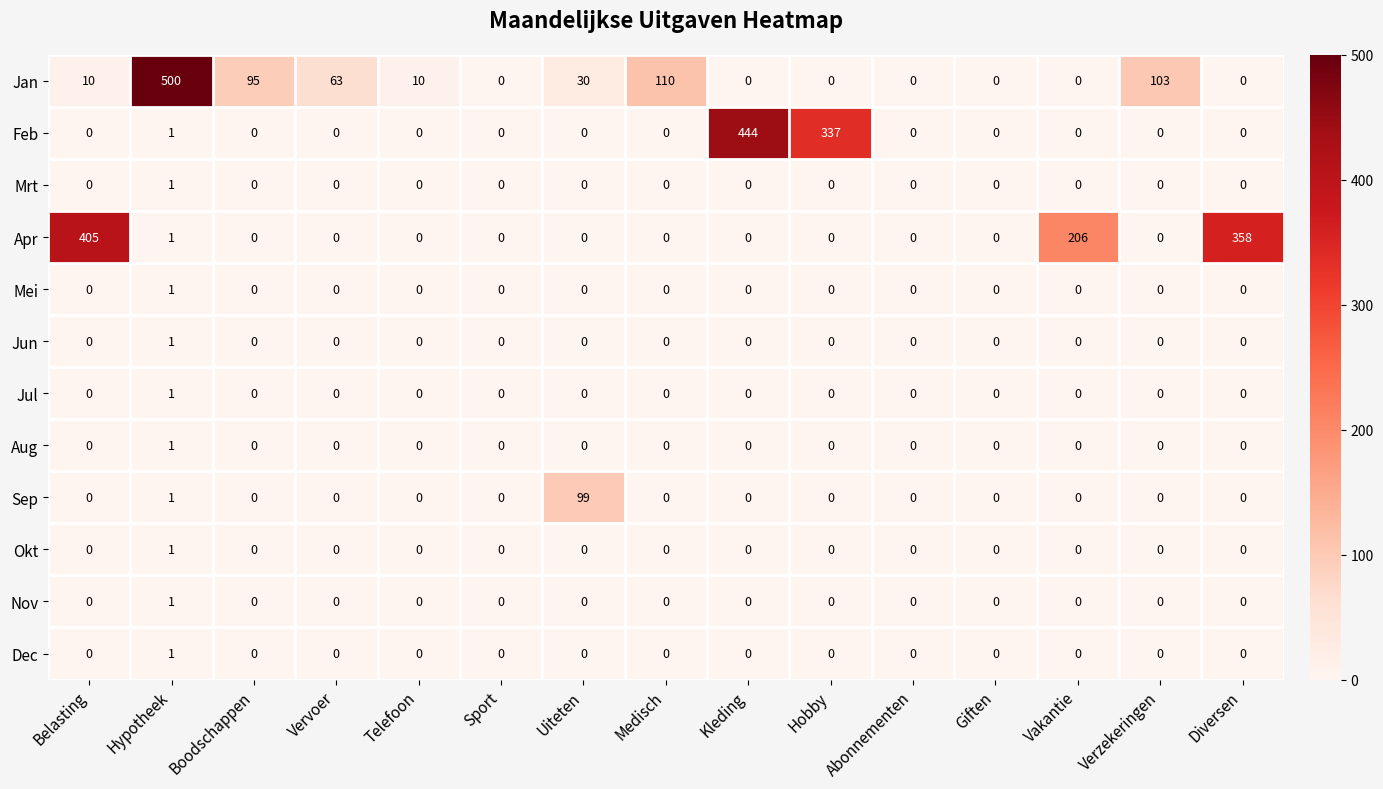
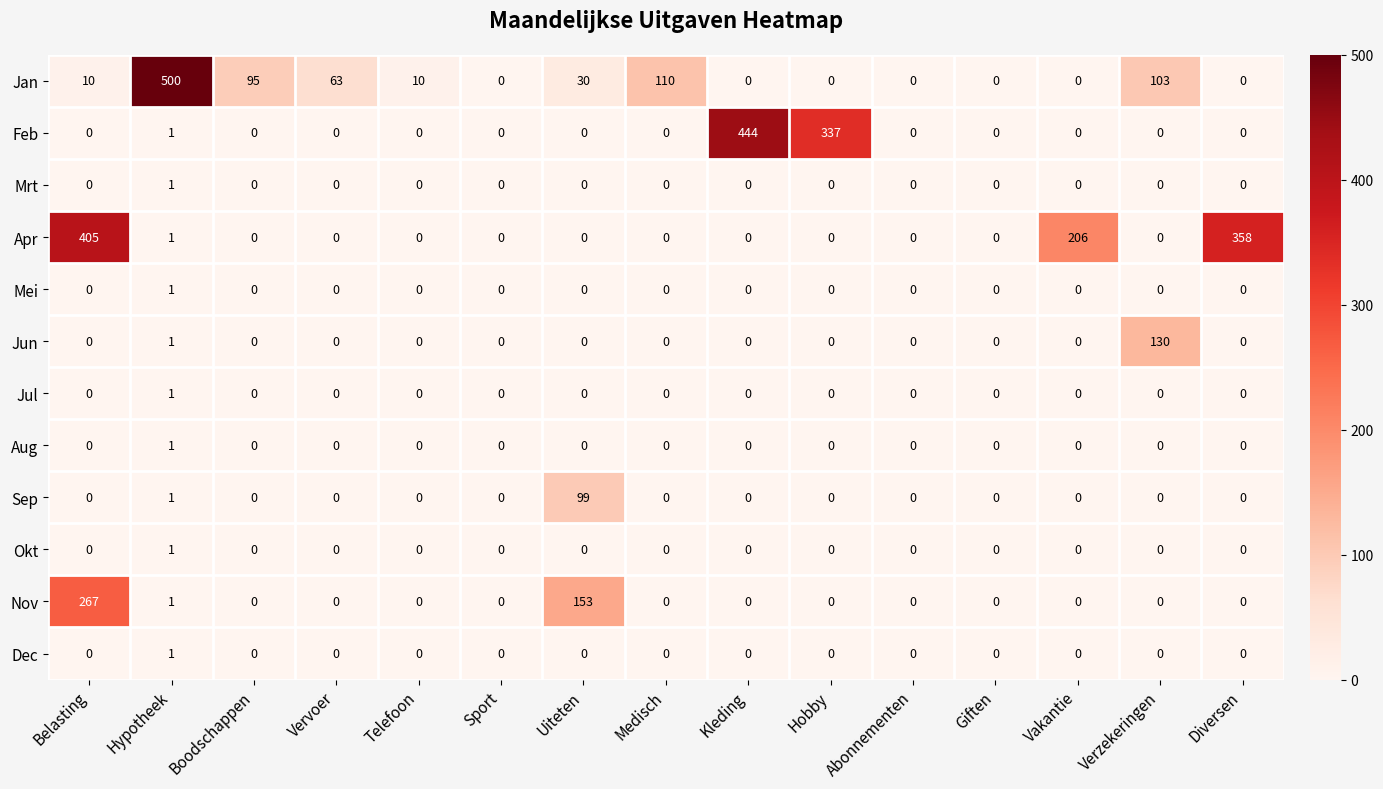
Jun, Verzekeringen: 0 -> 130
Nov, Belasting: 0 -> 267
Nov, Uiteten: 0 -> 153
